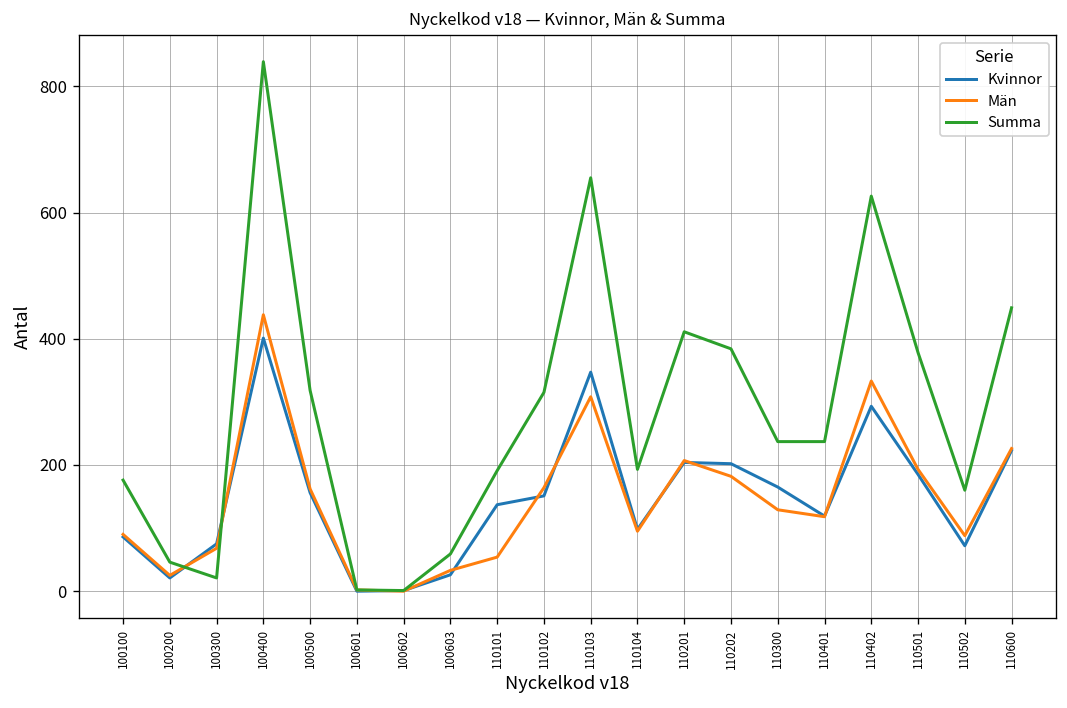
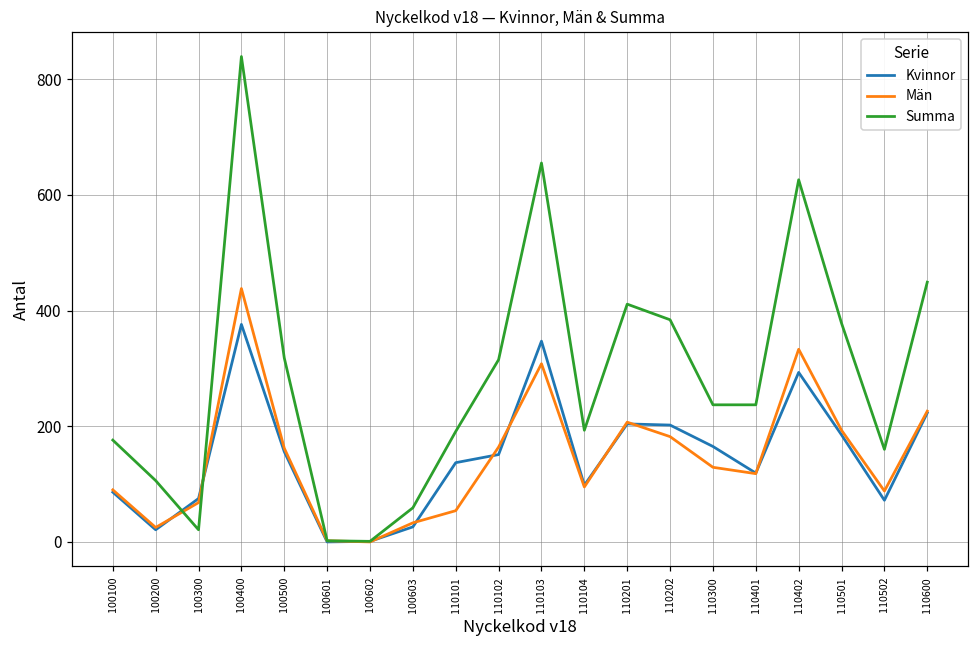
Summa, 100200: 50 -> 110
Kvinnor, 100400: 400 -> 380
